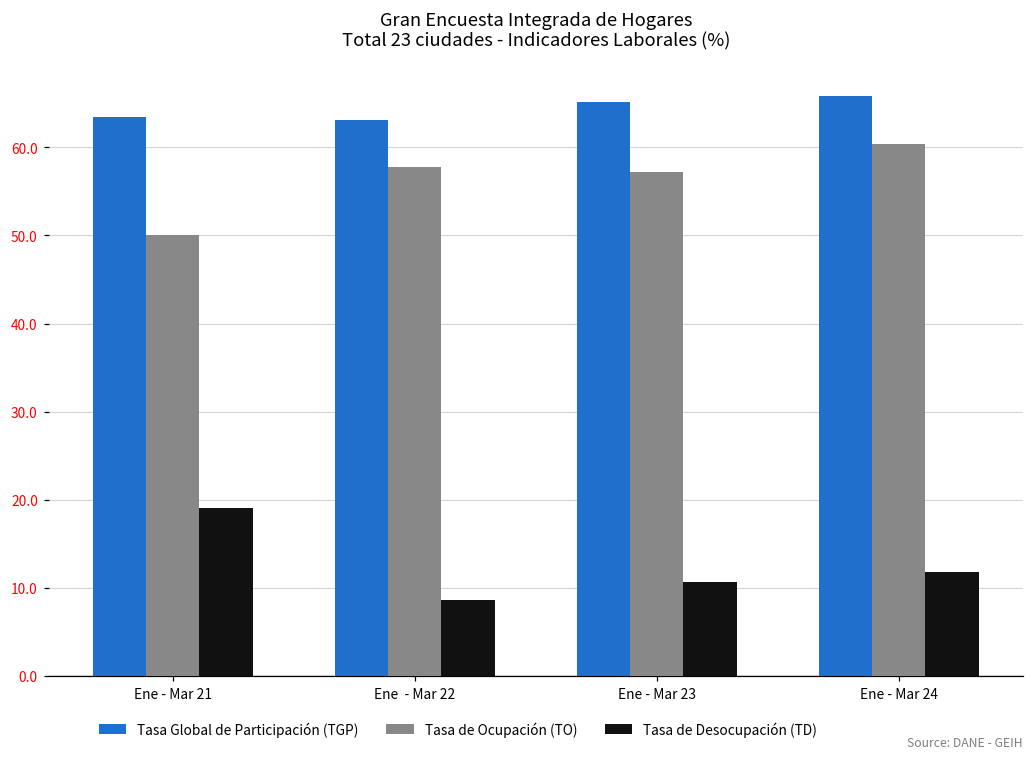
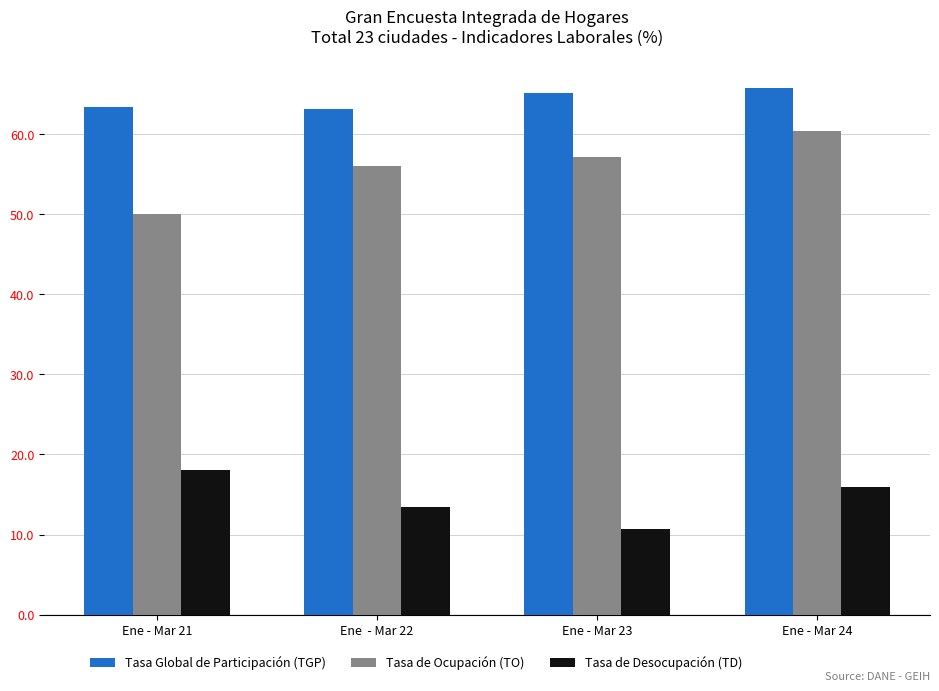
Tasa de Desocupación (TD), Ene - Mar 21: 19 -> 18
Tasa de Ocupación (TO), Ene - Mar 22: 58 -> 56
Tasa de Desocupación (TD), Ene - Mar 22: 9 -> 13
Tasa de Desocupación (TD), Ene - Mar 24: 12 -> 16
